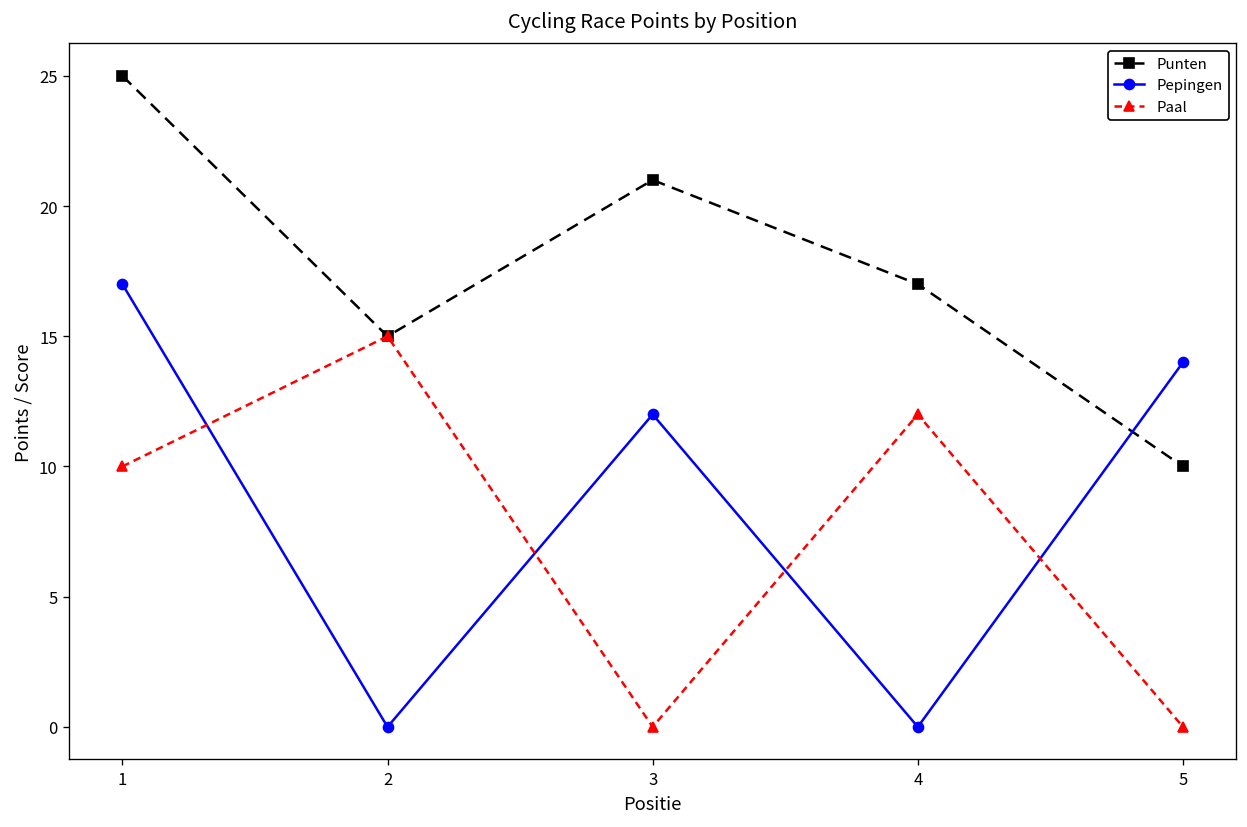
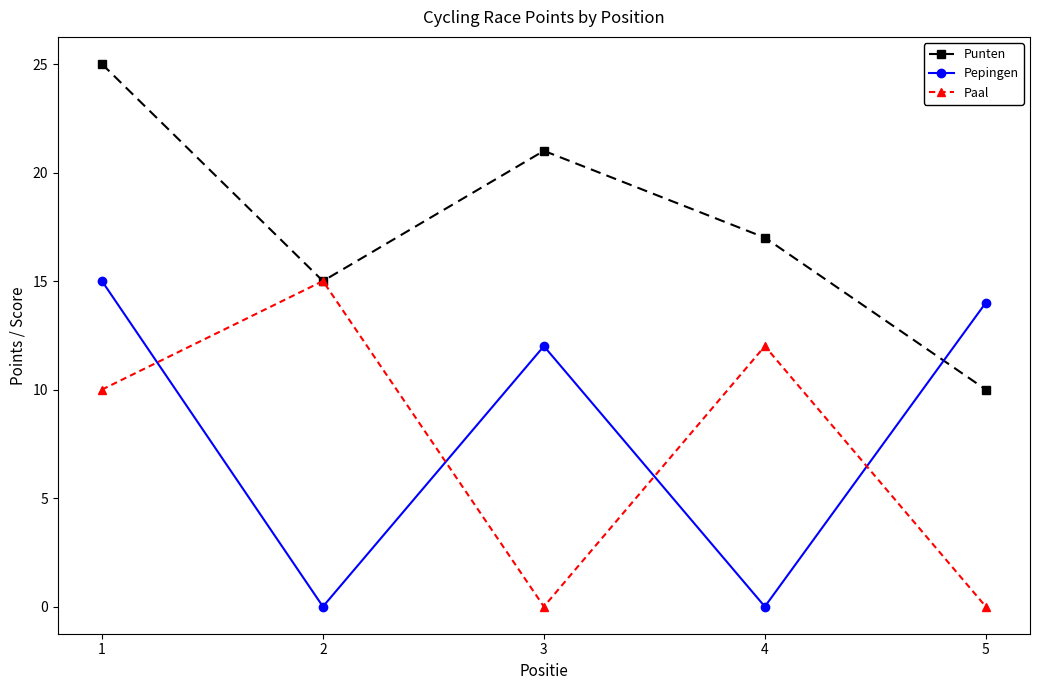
Pepingen, 1: 17 -> 15
